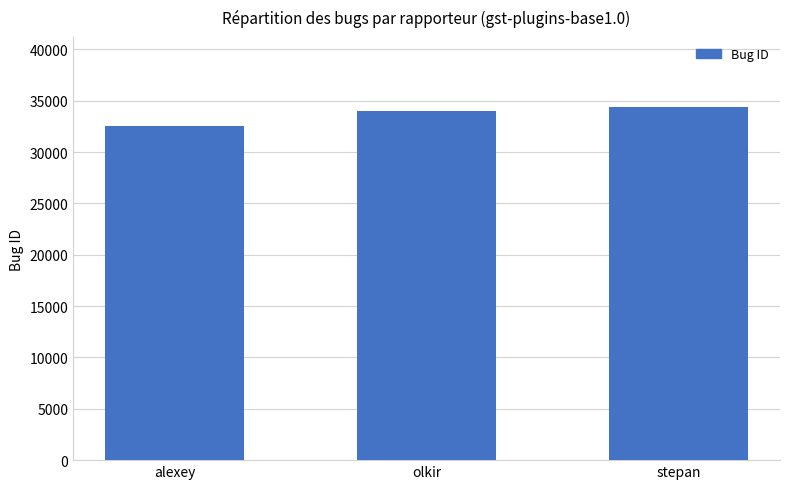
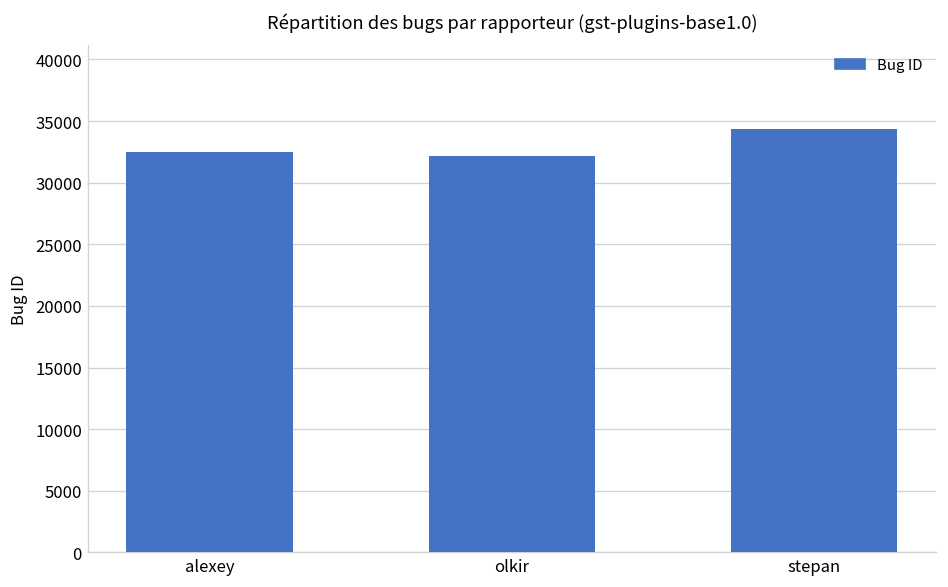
olkir: 34000 -> 32200
